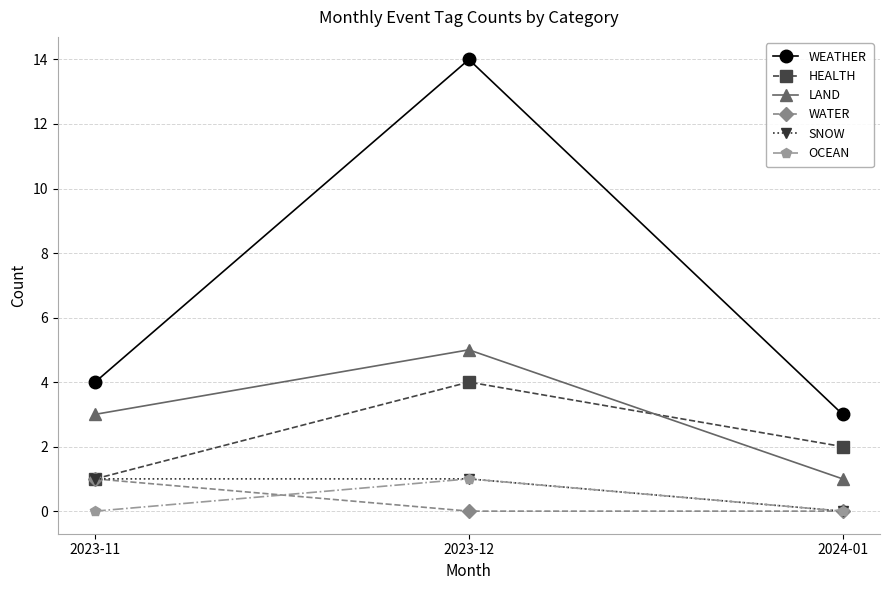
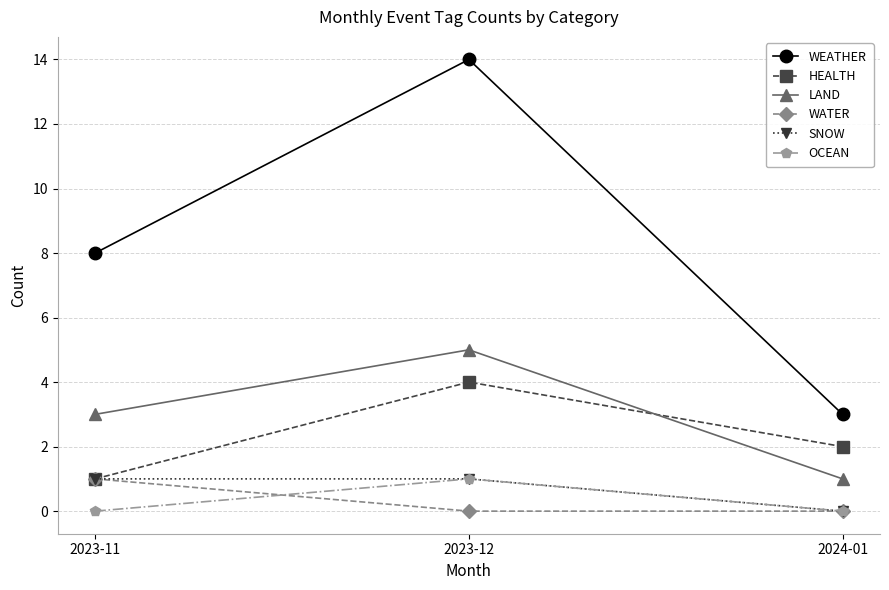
WEATHER, 2023-11: 4 -> 8
